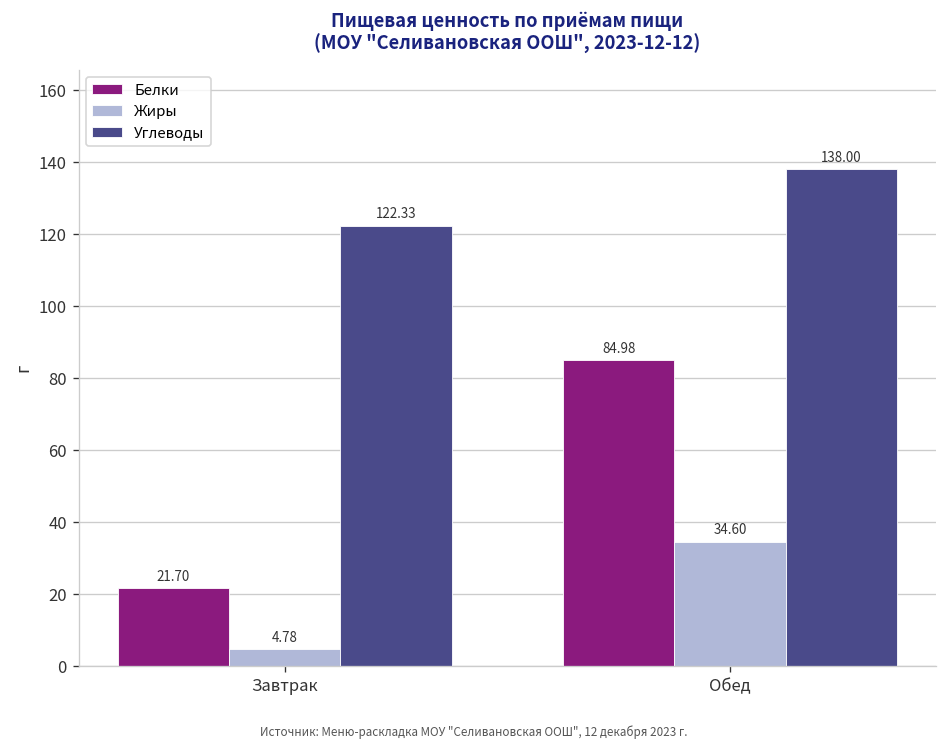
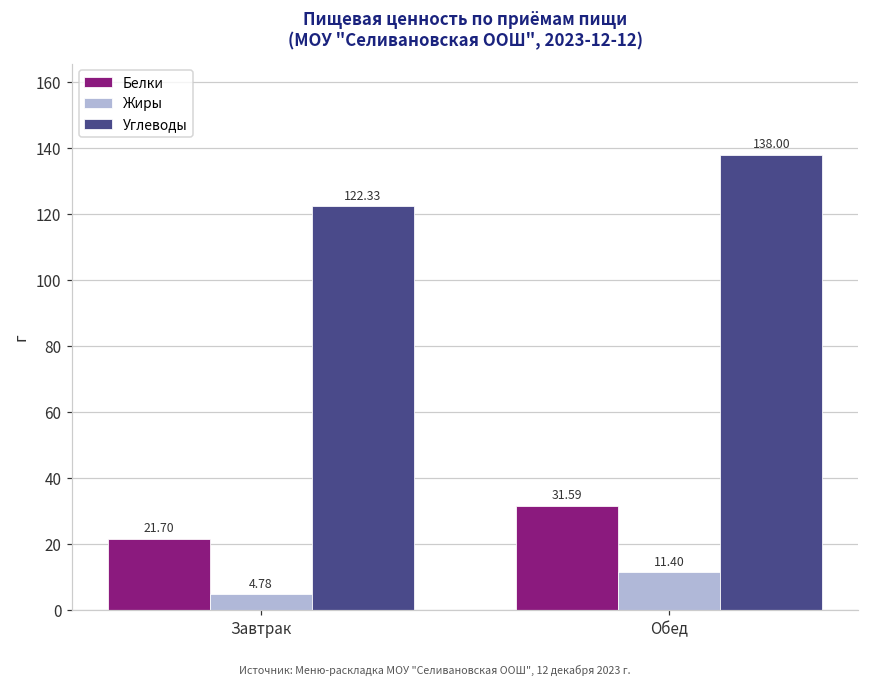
Белки, Обед: 84.98 -> 31.59
Жиры, Обед: 34.60 -> 11.40
